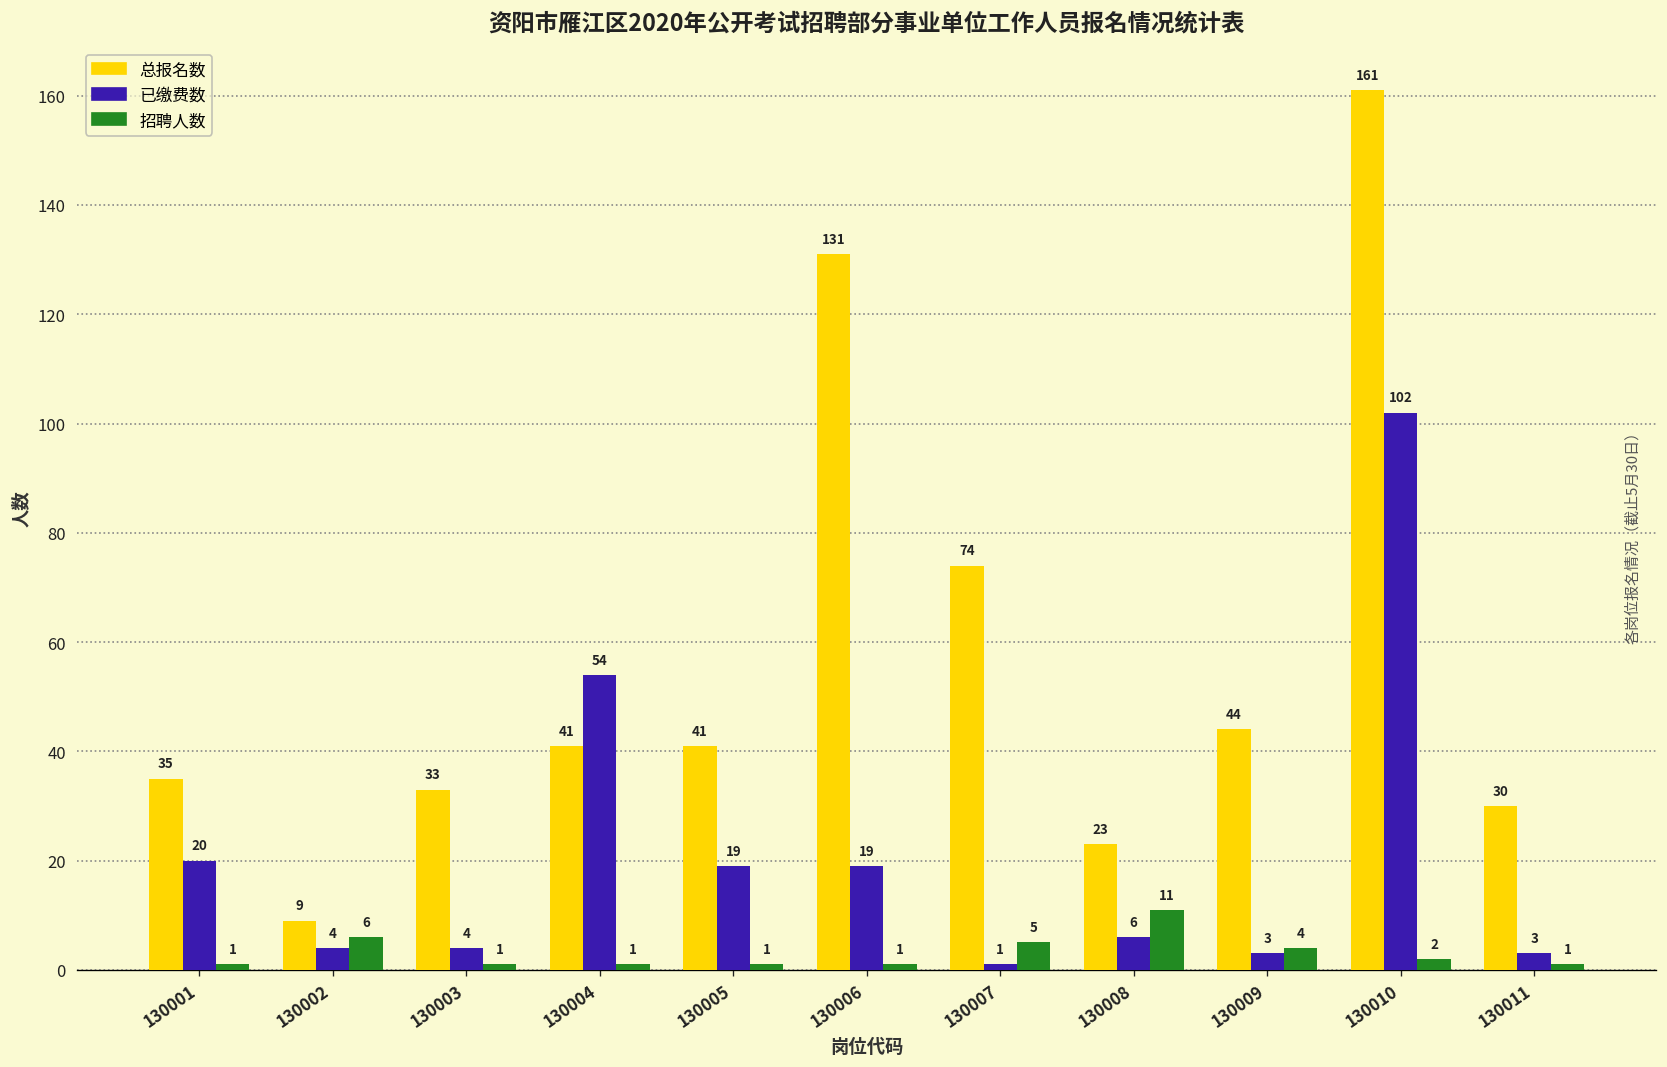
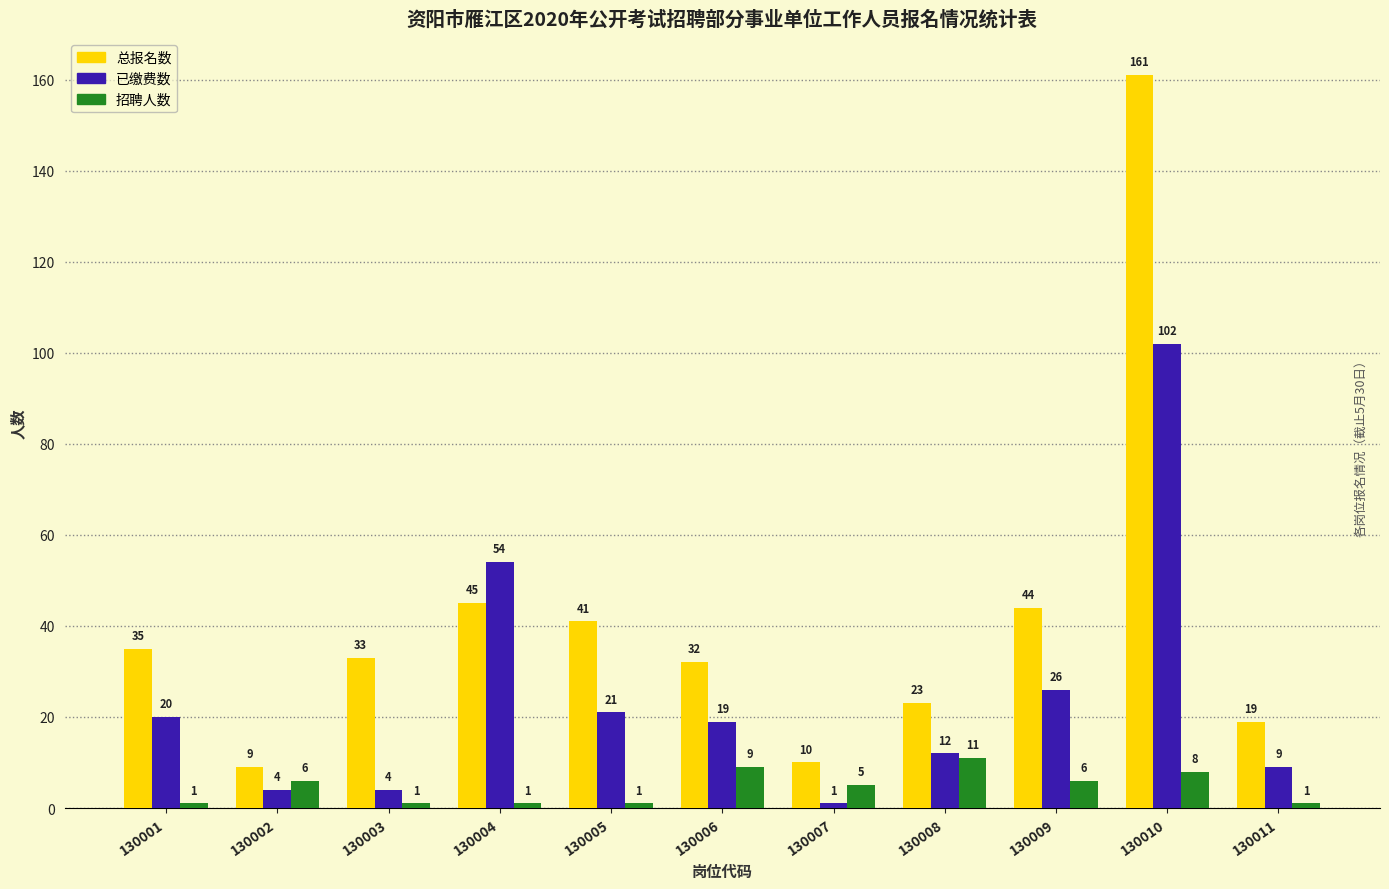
总报名数, 130004: 41 -> 45
已缴费数, 130005: 19 -> 21
总报名数, 130006: 131 -> 32
招聘人数, 130006: 1 -> 9
总报名数, 130007: 74 -> 10
已缴费数, 130008: 6 -> 12
已缴费数, 130009: 3 -> 26
招聘人数, 130009: 4 -> 6
招聘人数, 130010: 2 -> 8
总报名数, 130011: 30 -> 19
已缴费数, 130011: 3 -> 9
